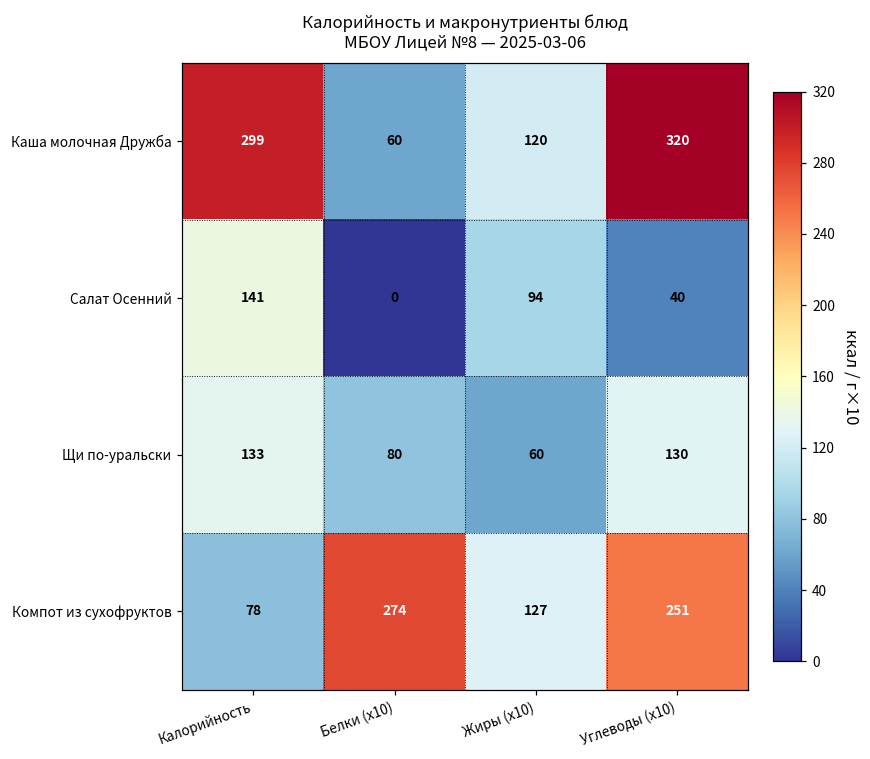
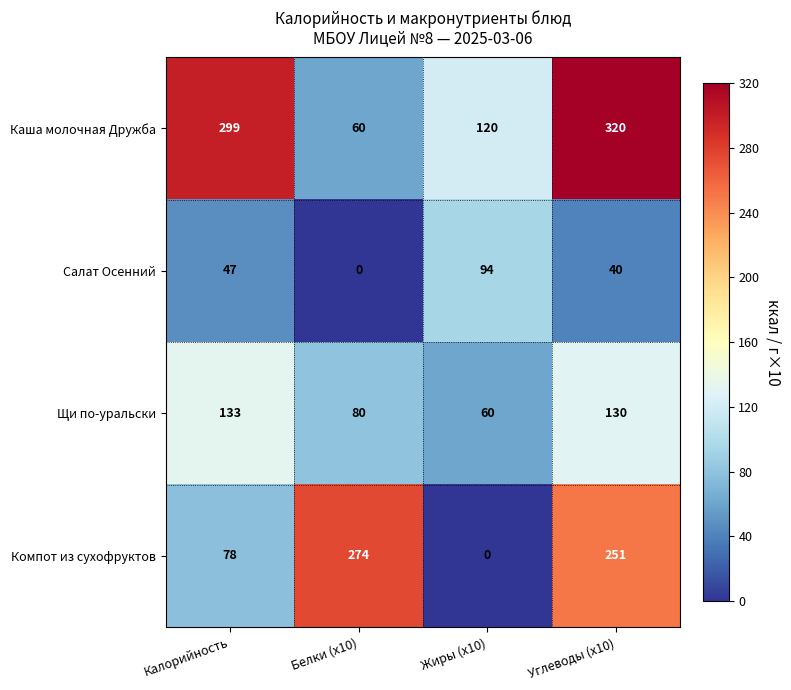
Салат Осенний, Калорийность: 141 -> 47
Компот из сухофруктов, Жиры (x10): 127 -> 0
